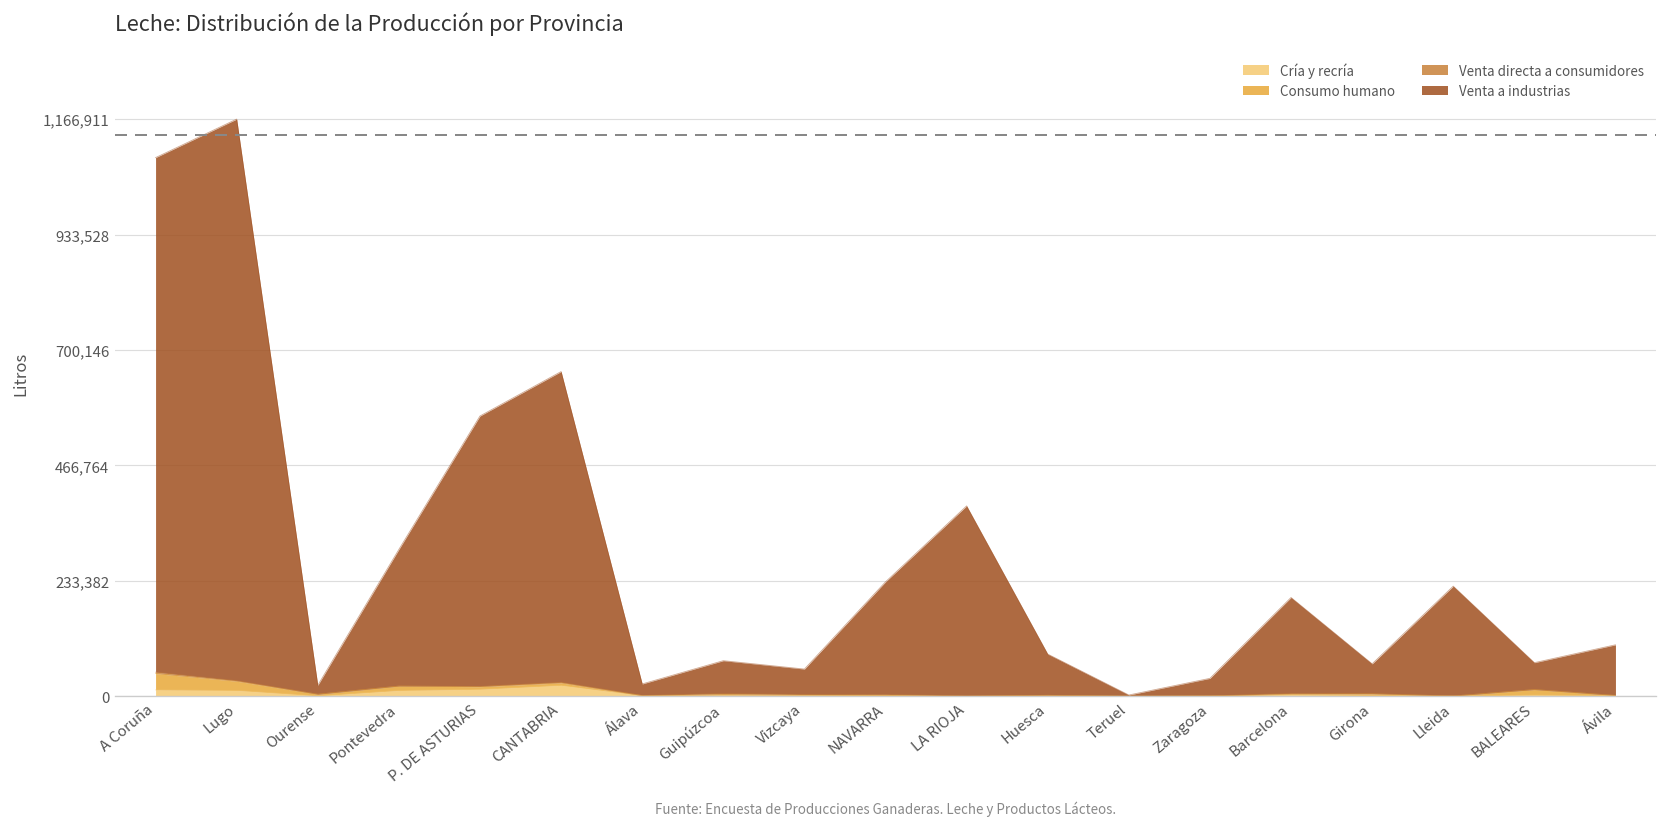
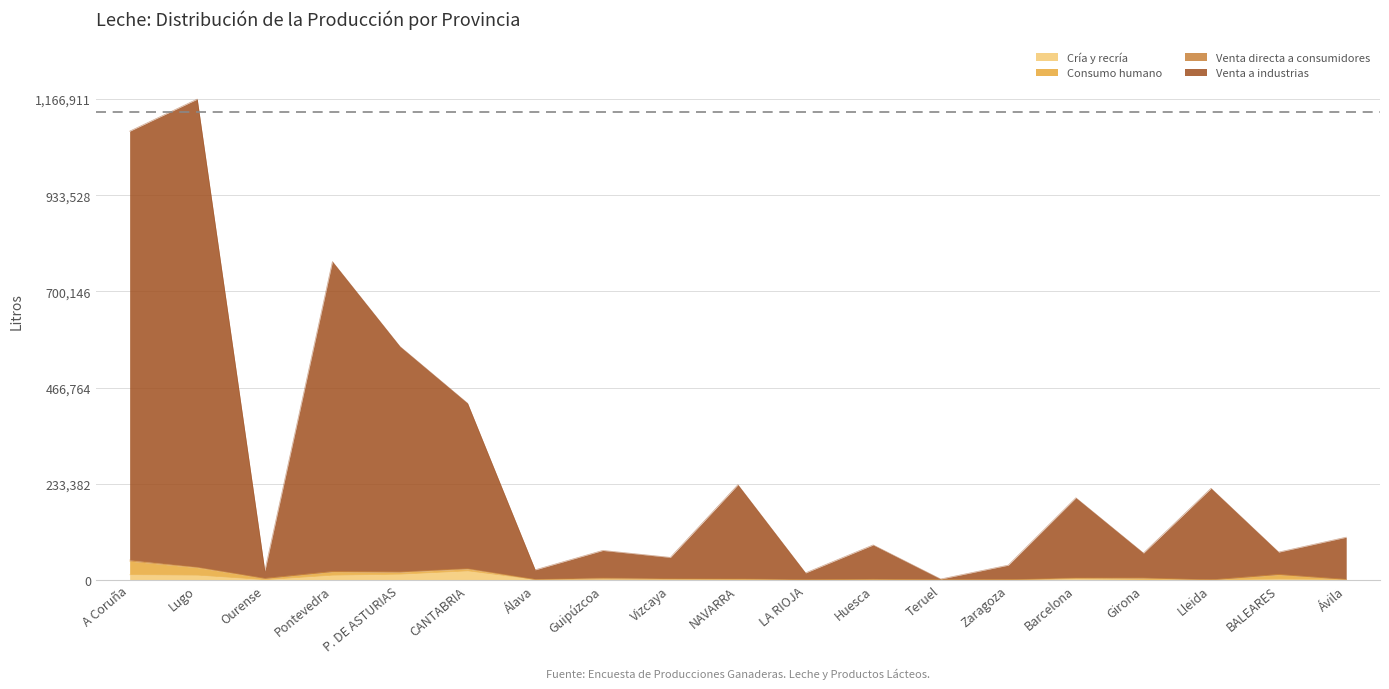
Venta a industrias, Pontevedra: 280,000 -> 750,000
Venta a industrias, CANTABRIA: 630,000 -> 400,000
Venta a industrias, LA RIOJA: 380,000 -> 20,000
